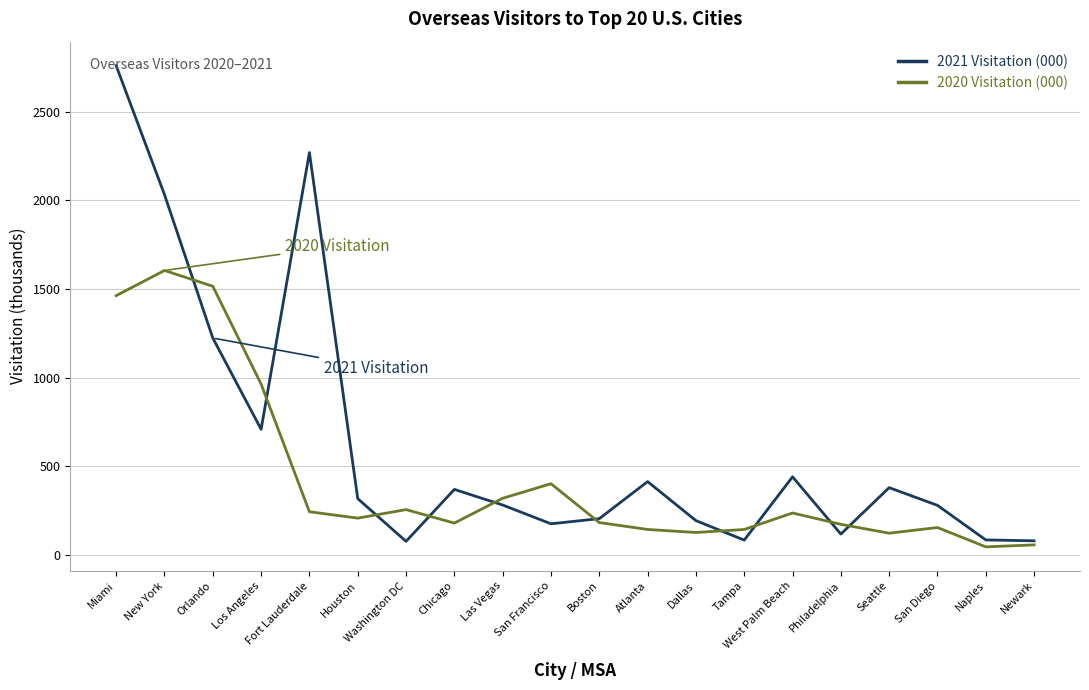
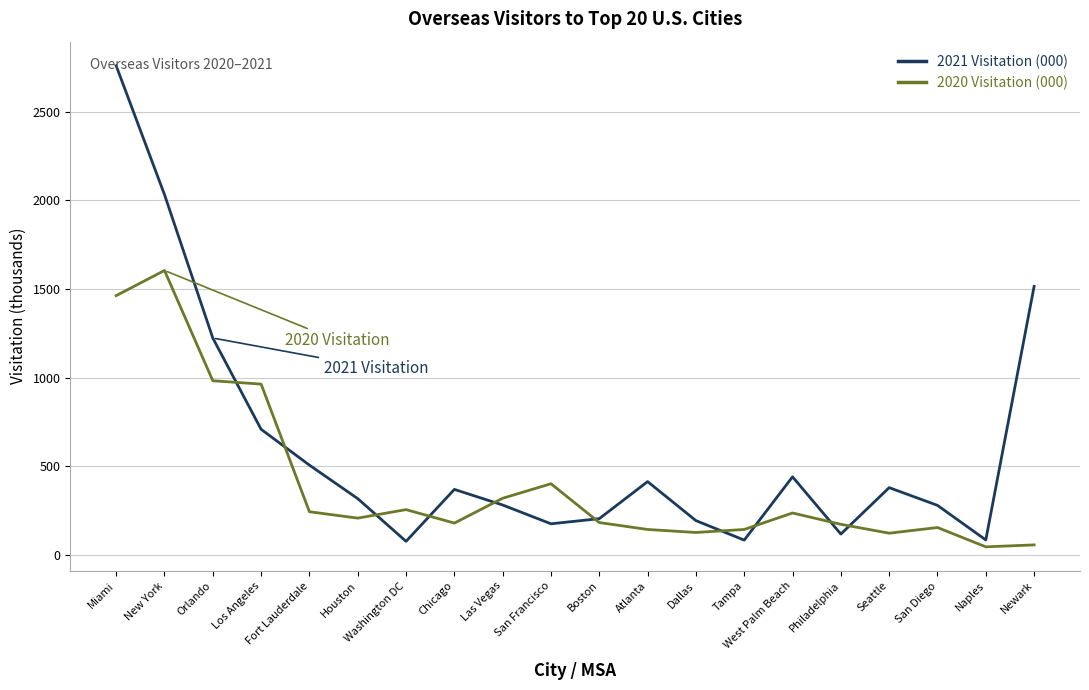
2020 Visitation (000), Orlando: 1520 -> 980
2021 Visitation (000), Fort Lauderdale: 2270 -> 510
2021 Visitation (000), Newark: 80 -> 1510
